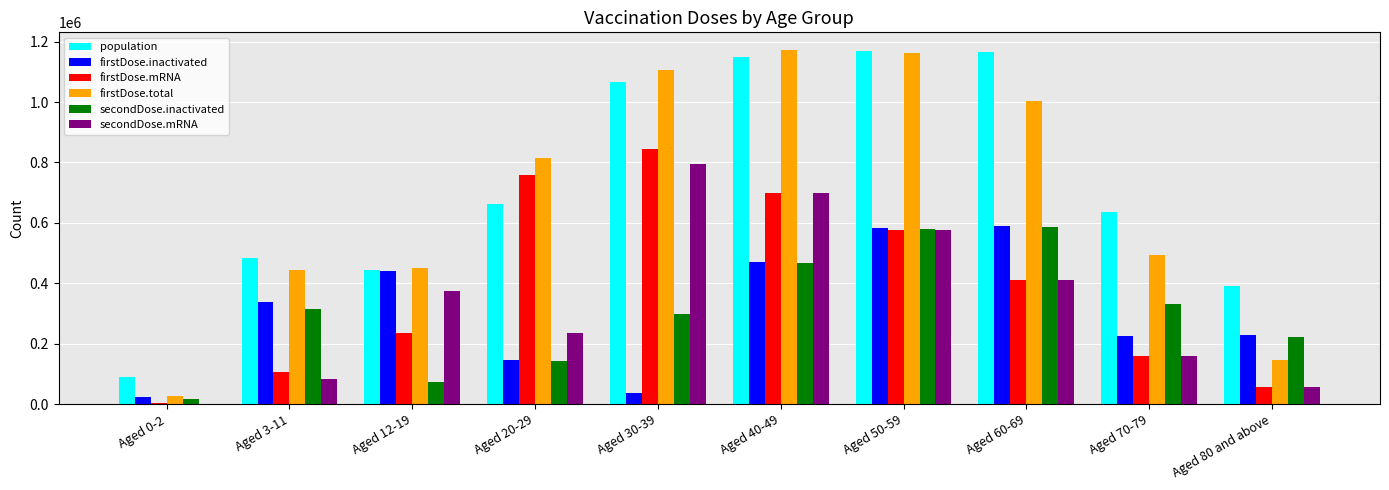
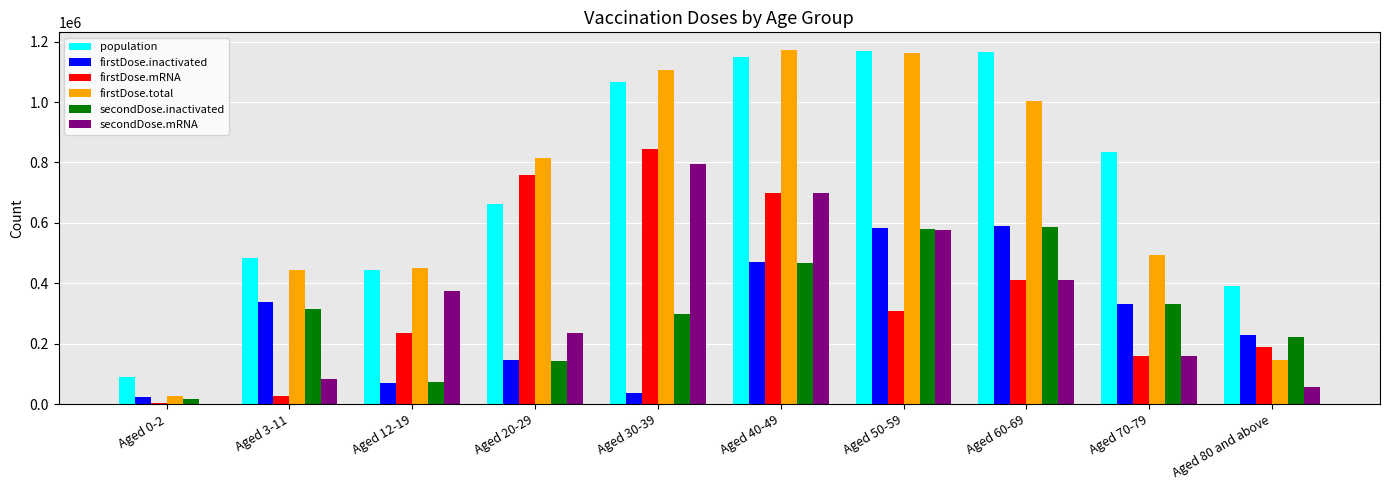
firstDose.mRNA, Aged 3-11: 110000 -> 30000
firstDose.inactivated, Aged 12-19: 440000 -> 70000
firstDose.mRNA, Aged 50-59: 580000 -> 310000
population, Aged 70-79: 640000 -> 840000
firstDose.inactivated, Aged 70-79: 230000 -> 330000
firstDose.mRNA, Aged 80 and above: 60000 -> 190000
